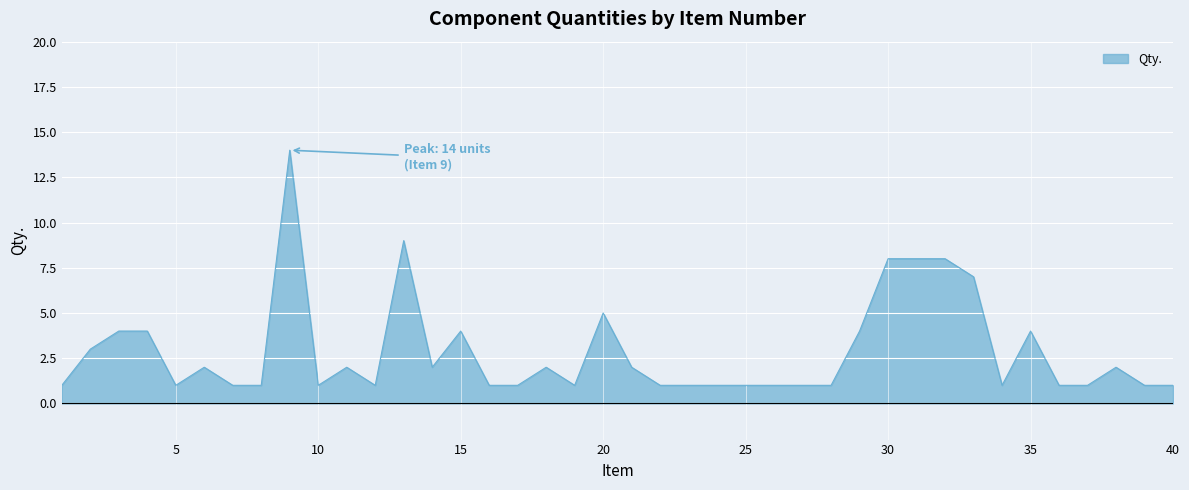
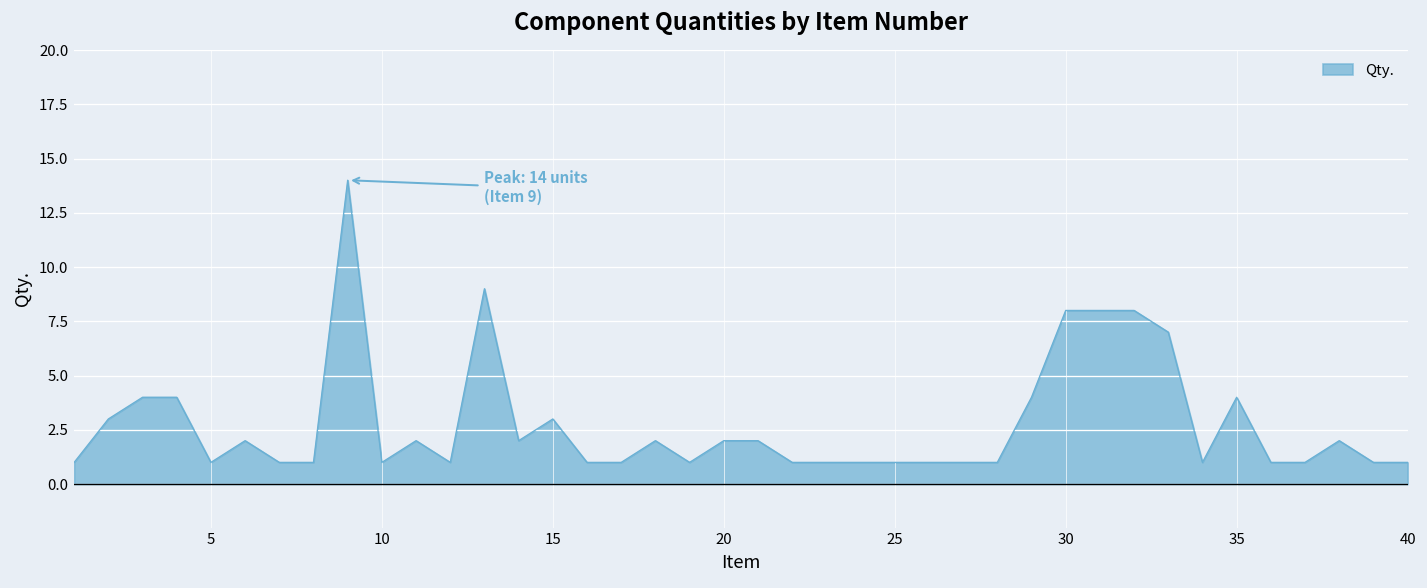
15: 4 -> 3
20: 5 -> 2
